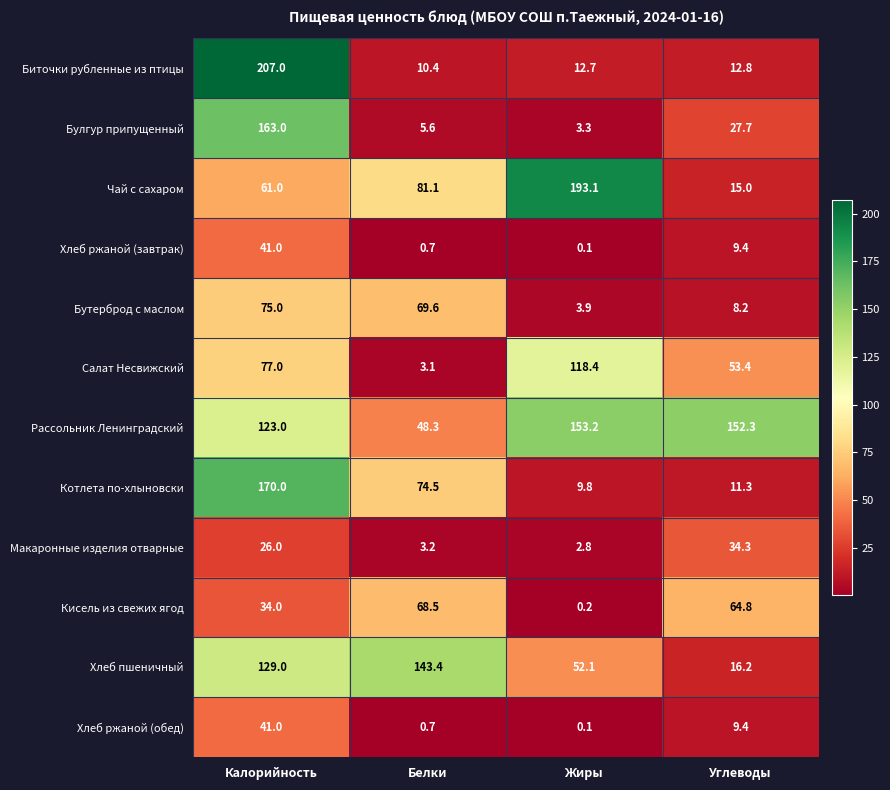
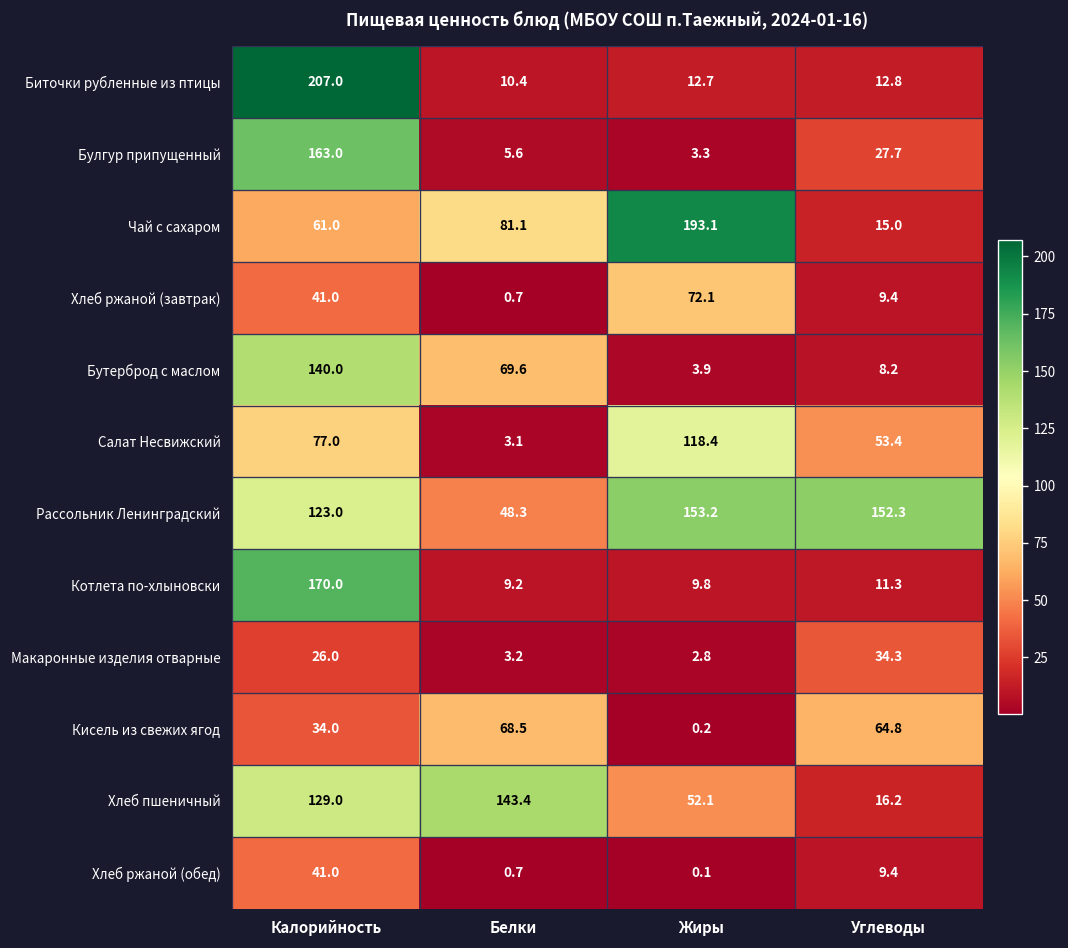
Хлеб ржаной (завтрак), Жиры: 0.1 -> 72.1
Бутерброд с маслом, Калорийность: 75.0 -> 140.0
Котлета по-хлыновски, Белки: 74.5 -> 9.2
